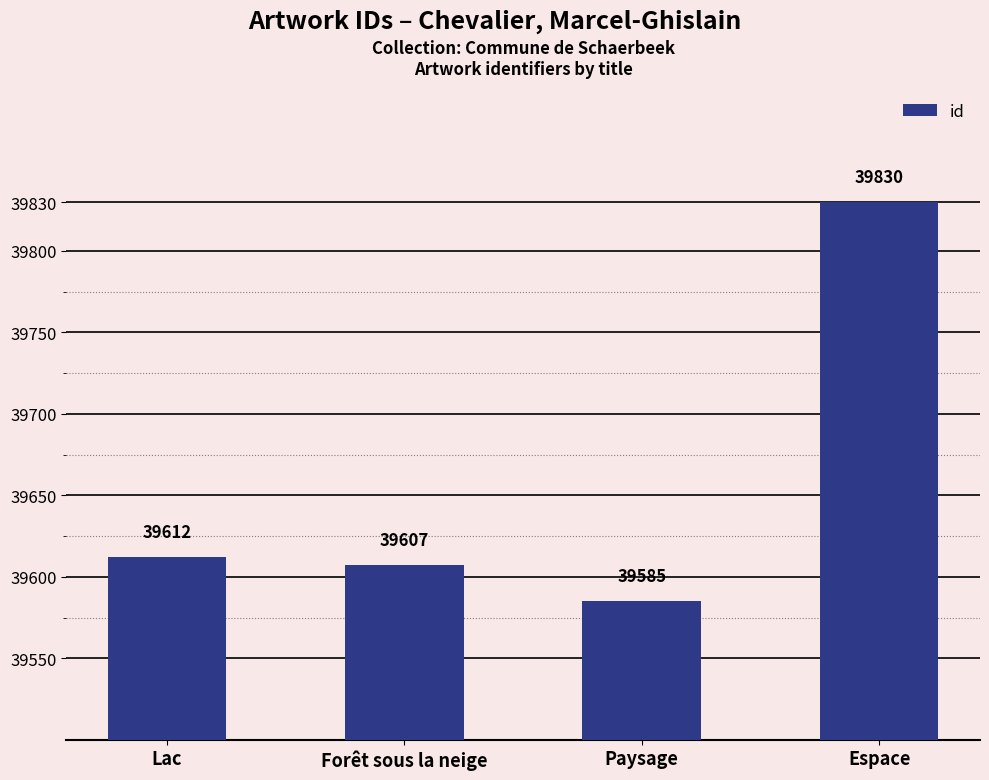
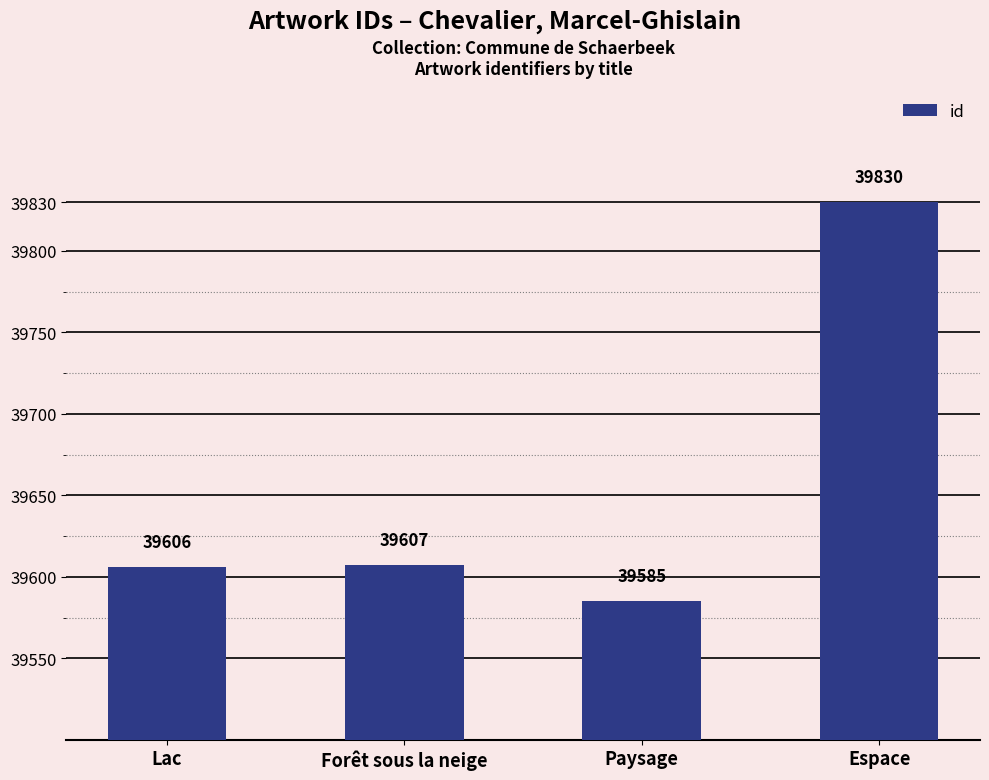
Lac: 39612 -> 39606
